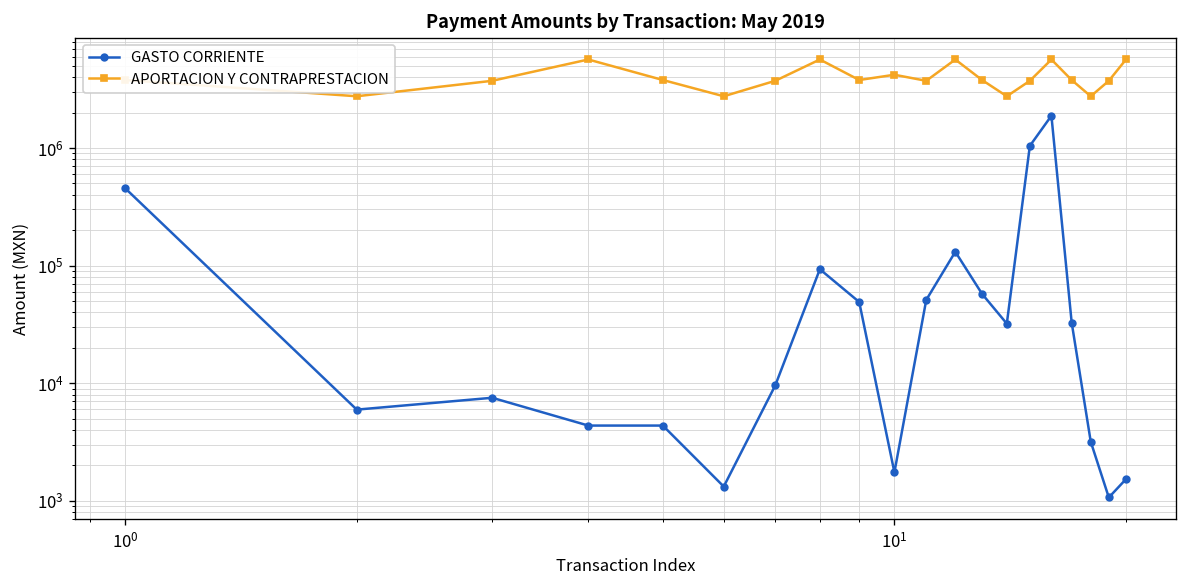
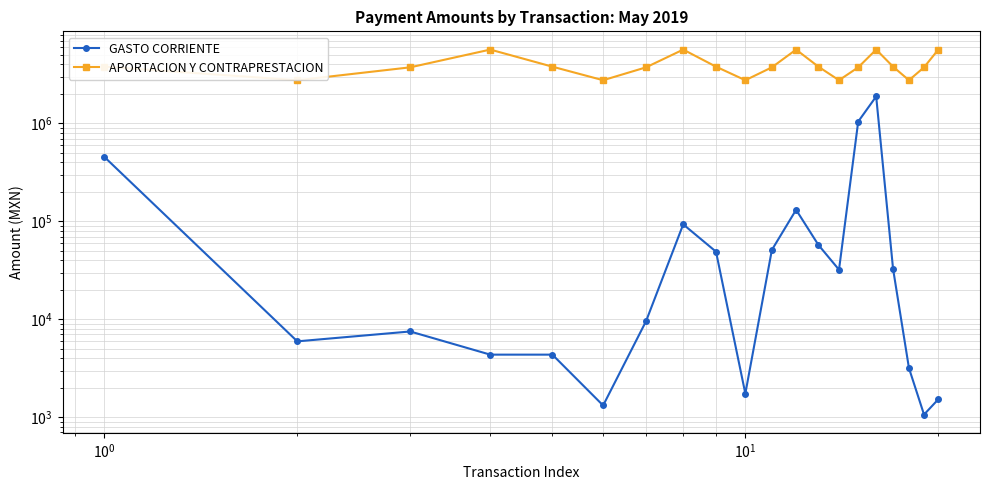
APORTACION Y CONTRAPRESTACION, 10^1: 4200000 -> 2800000
